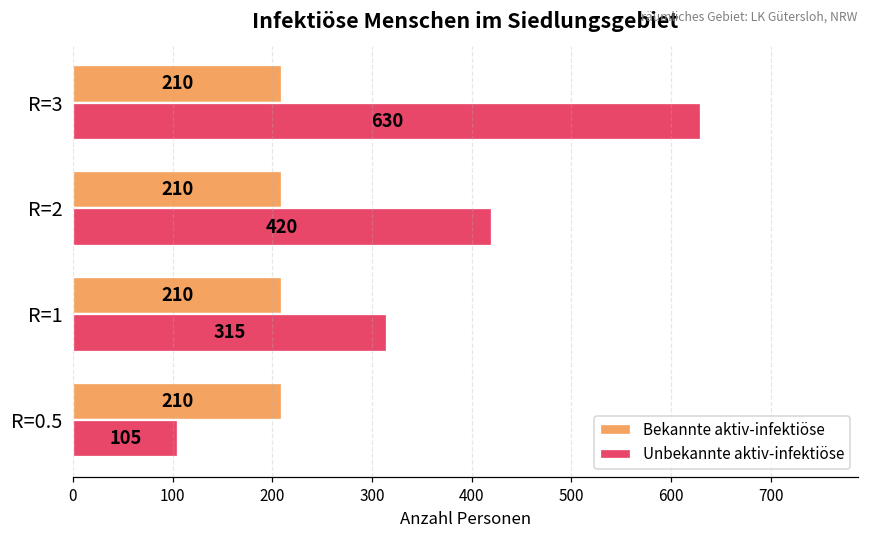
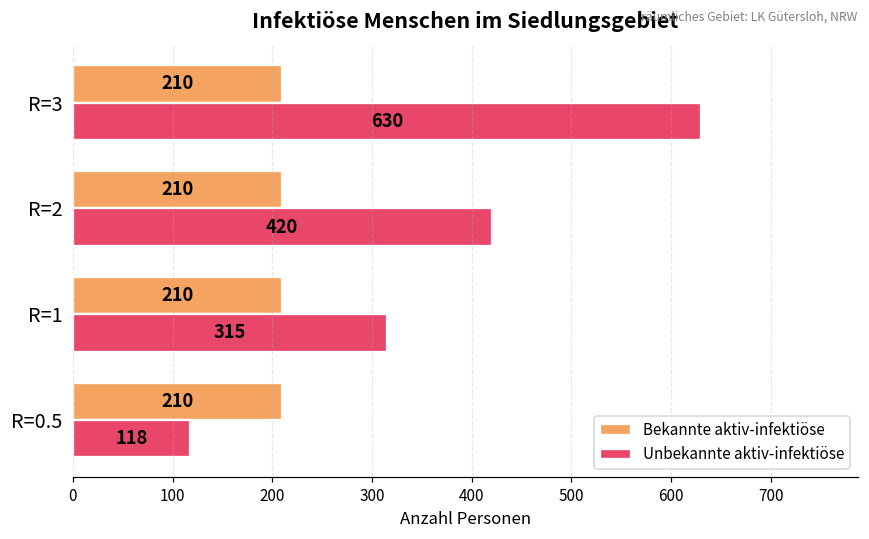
Unbekannte aktiv-infektiöse, R=0.5: 105 -> 118
